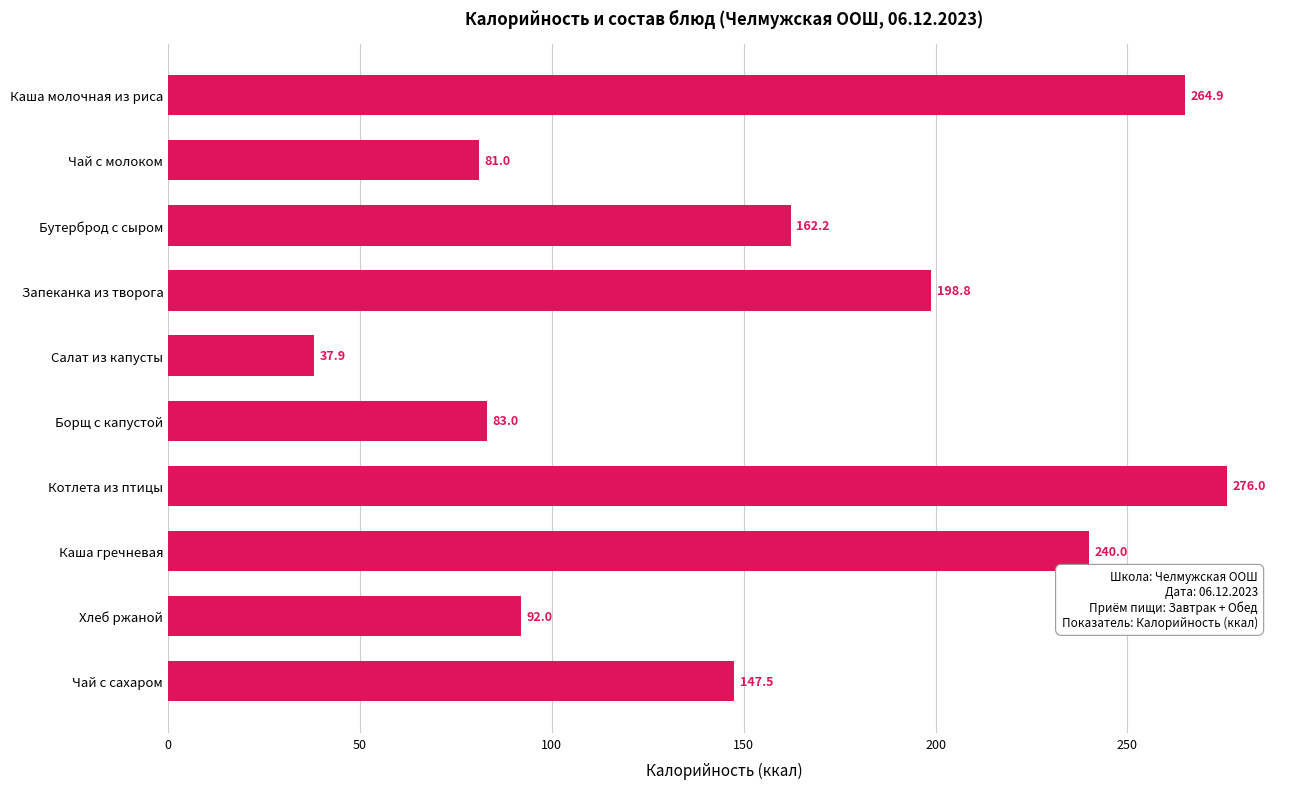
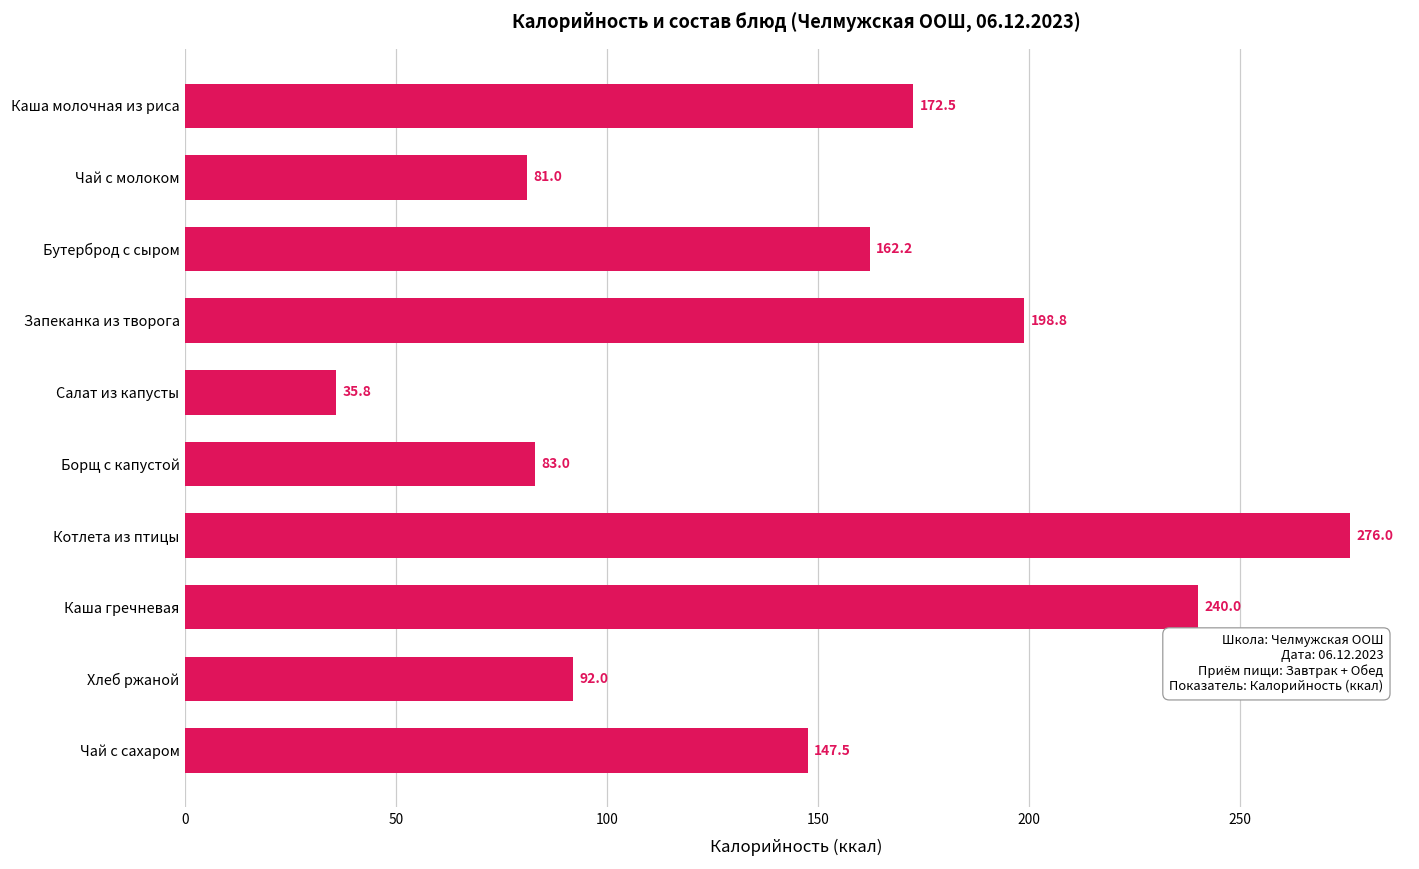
Каша молочная из риса: 264.9 -> 172.5
Салат из капусты: 37.9 -> 35.8
